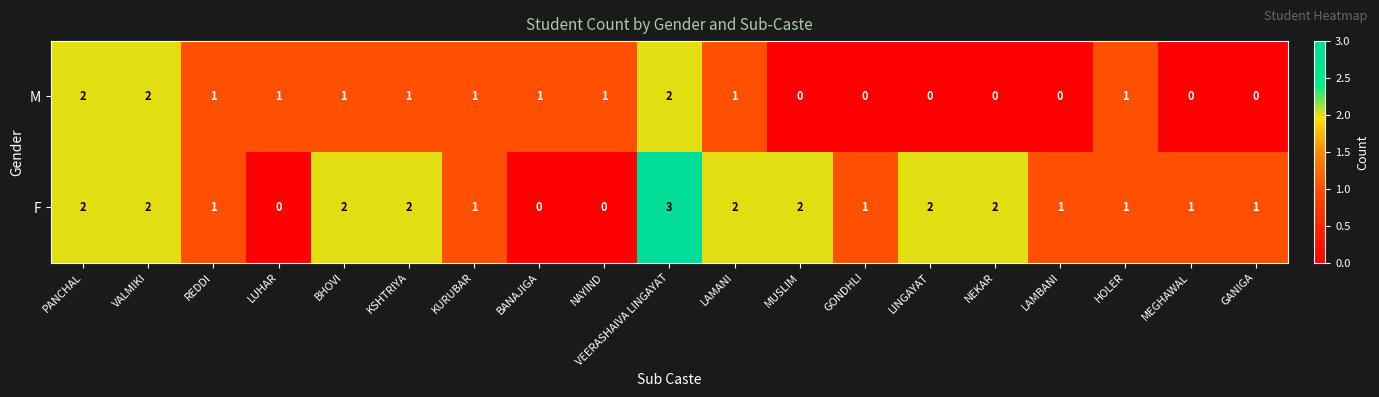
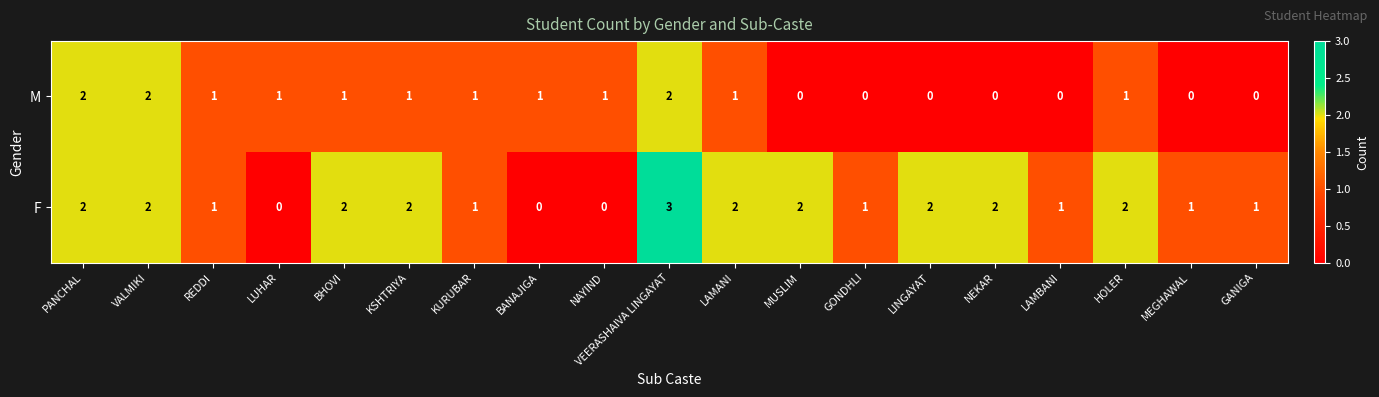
F, HOLER: 1 -> 2
